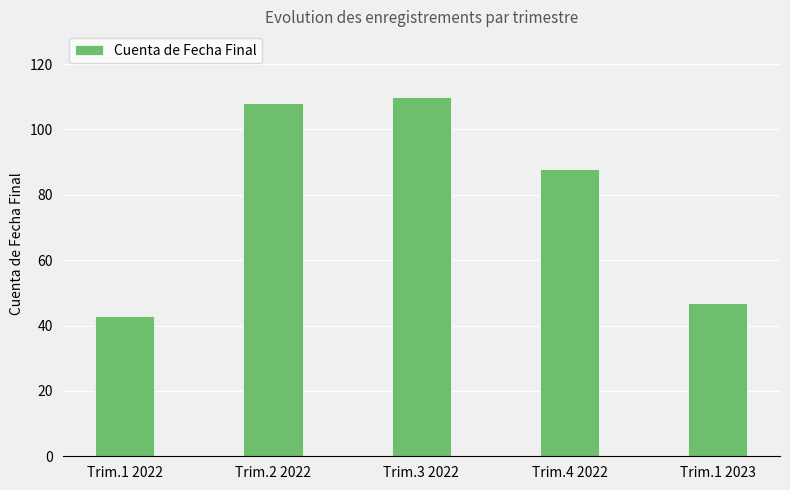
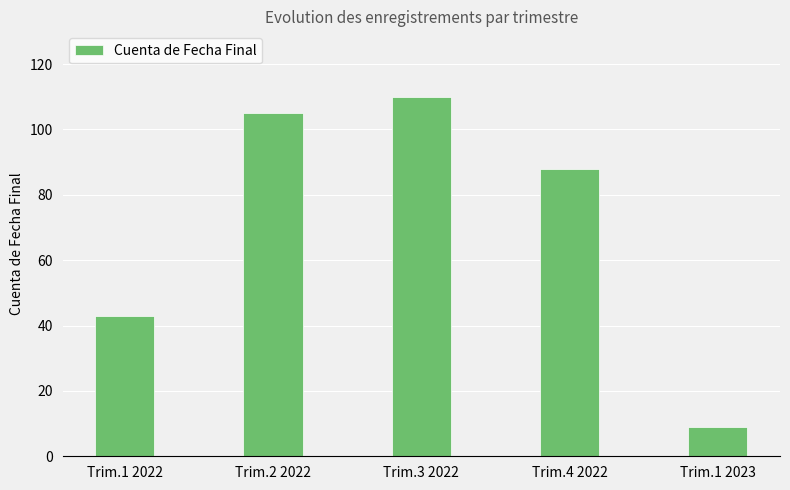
Trim.2 2022: 108 -> 105
Trim.1 2023: 47 -> 9
